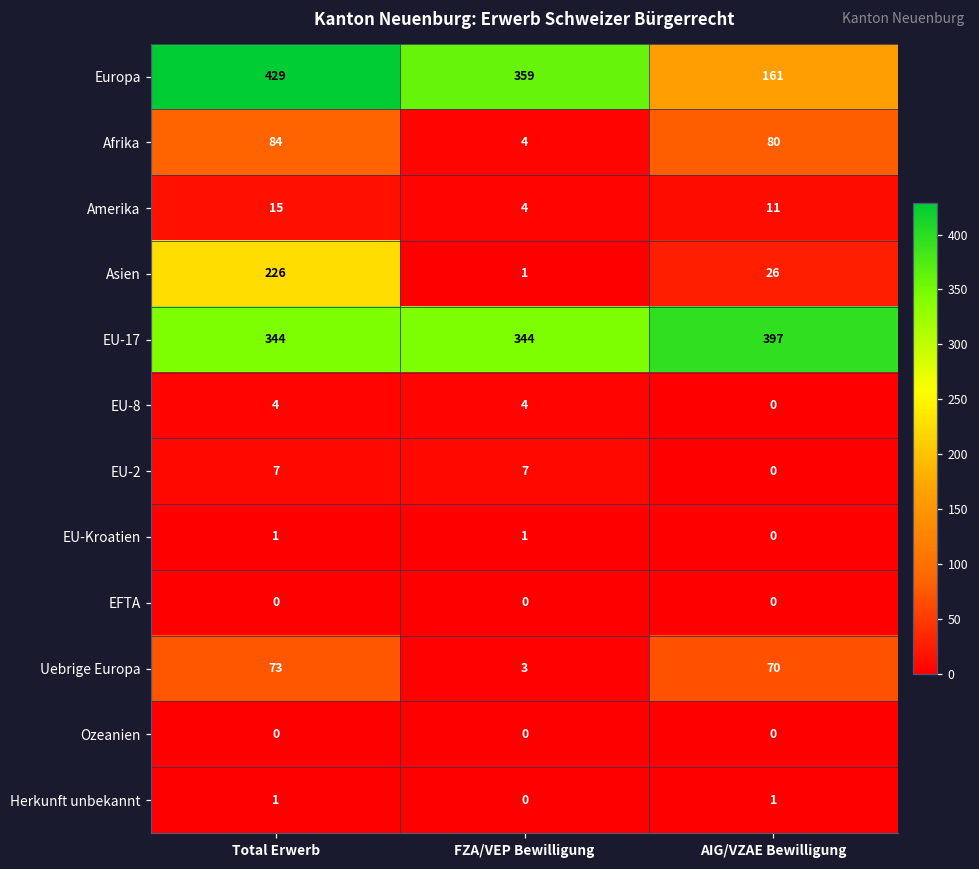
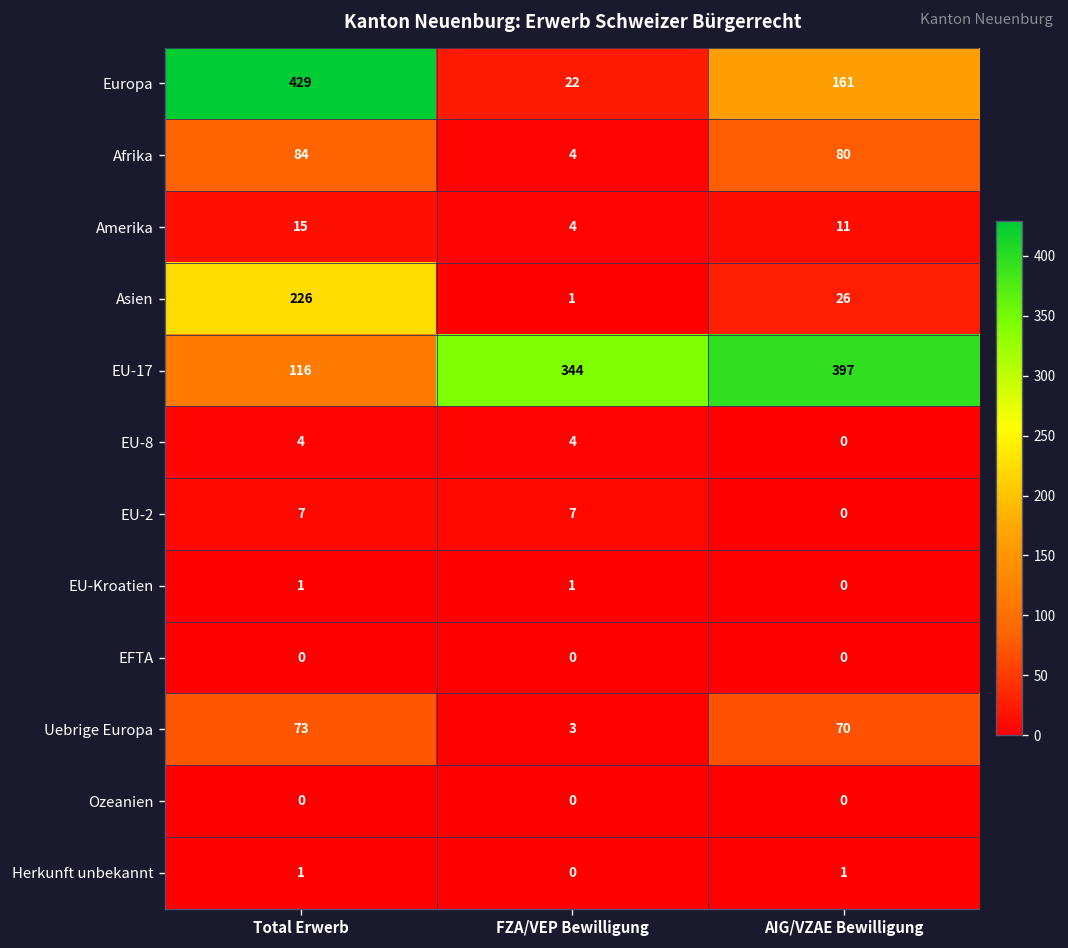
Europa, FZA/VEP Bewilligung: 359 -> 22
EU-17, Total Erwerb: 344 -> 116
